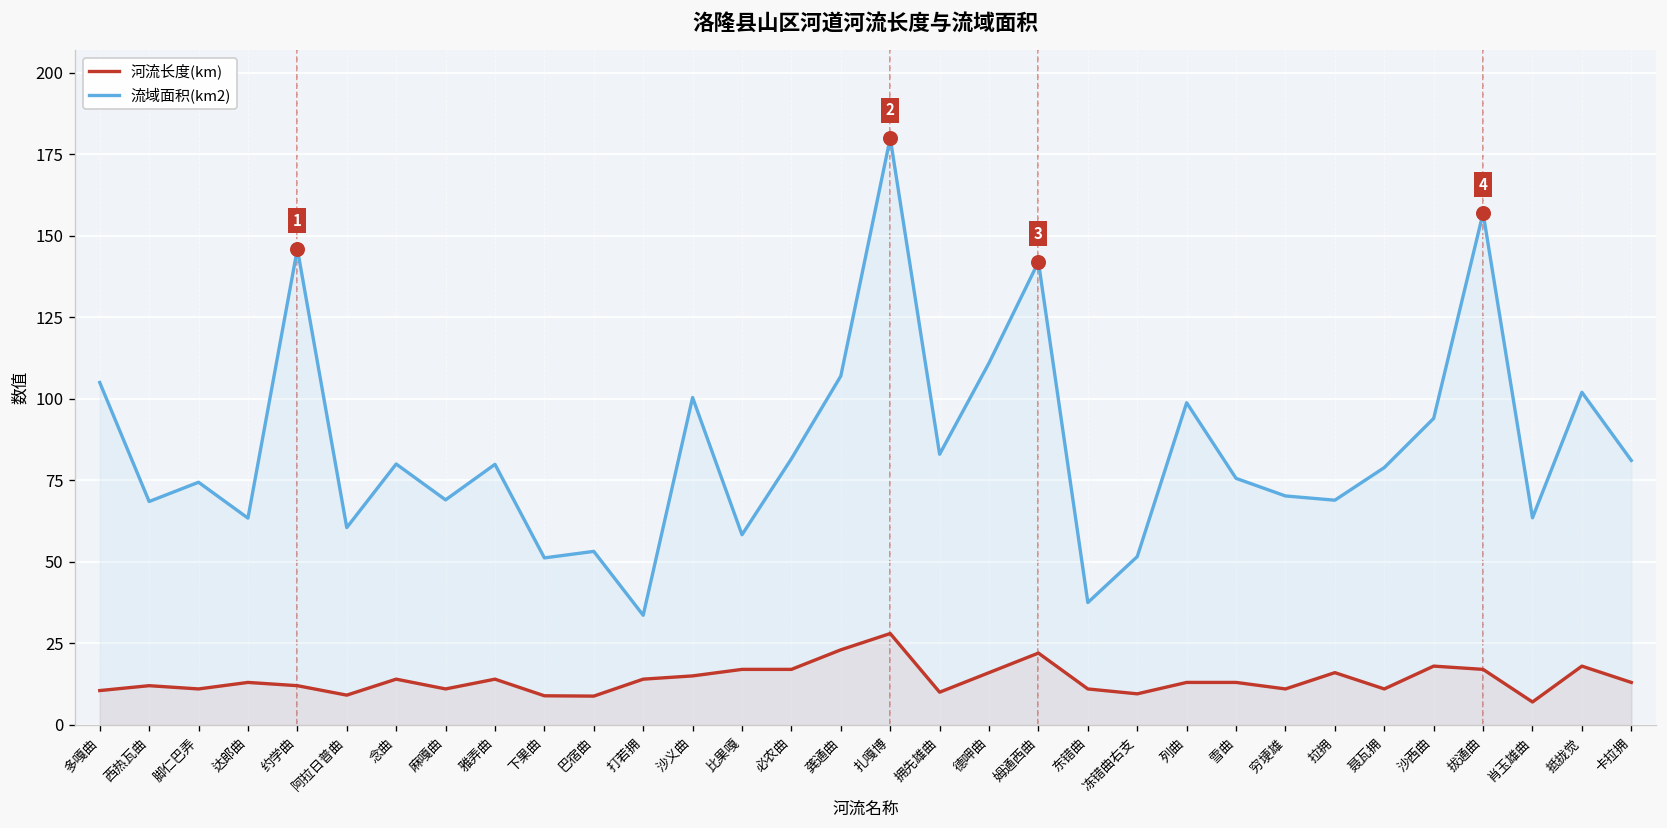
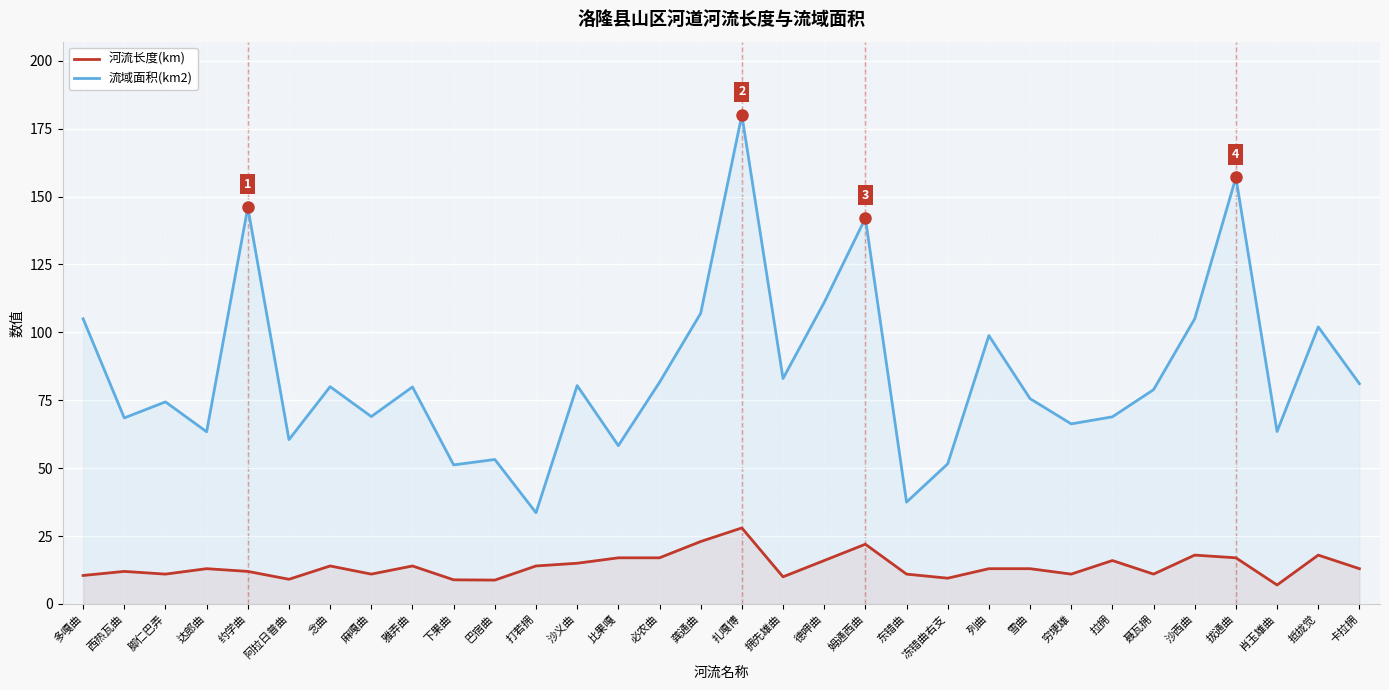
流域面积(km2), 沙义曲: 100 -> 80
流域面积(km2), 穷埂雄: 70 -> 66
流域面积(km2), 沙西曲: 94 -> 105
